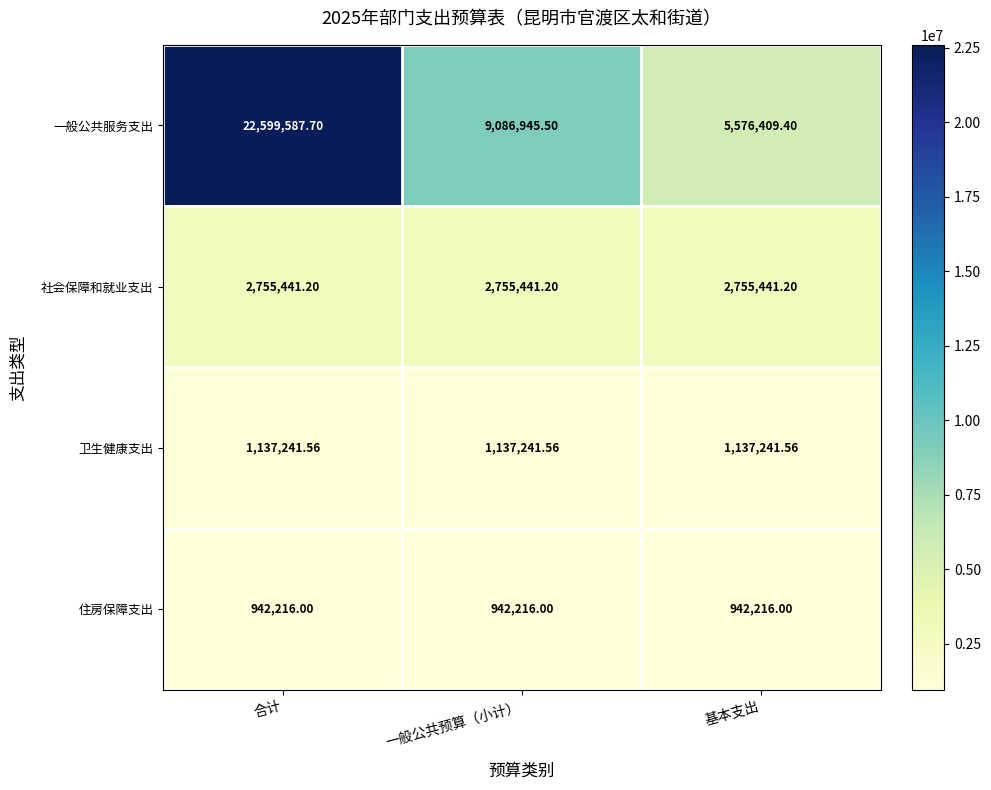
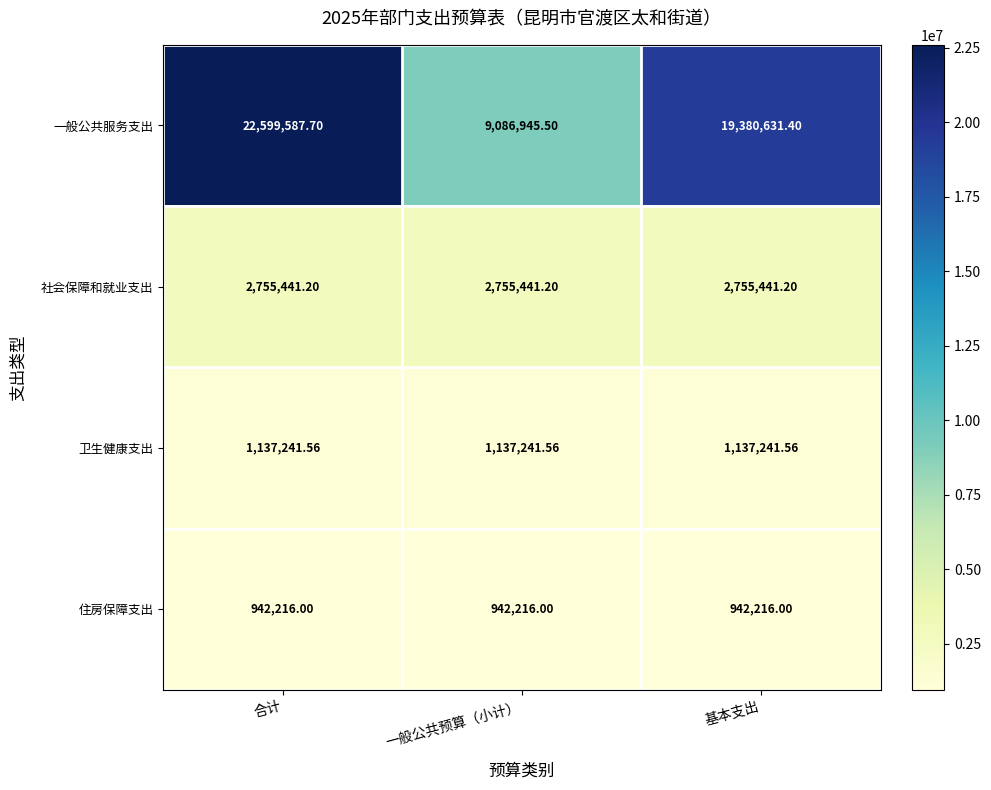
一般公共服务支出, 基本支出: 5,576,409.40 -> 19,380,631.40
